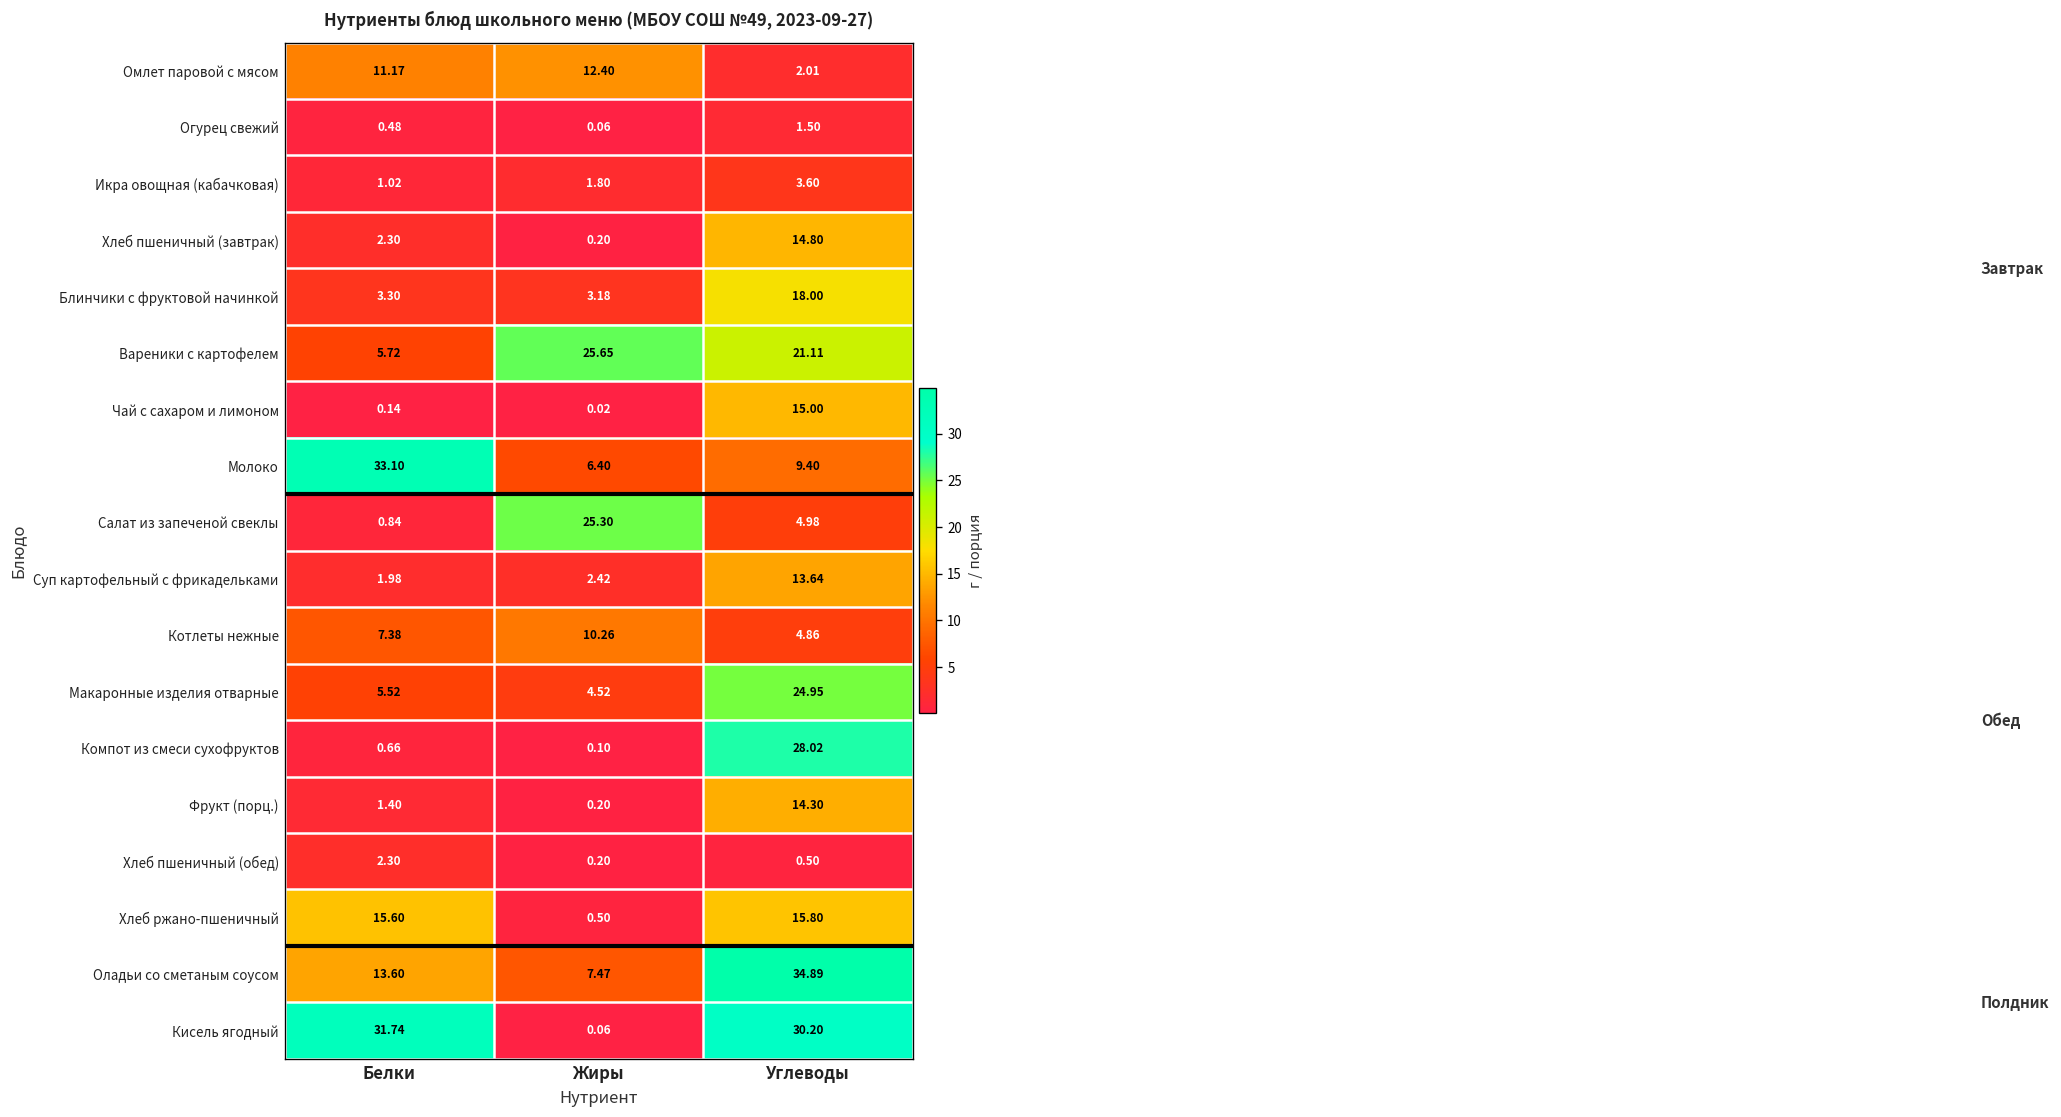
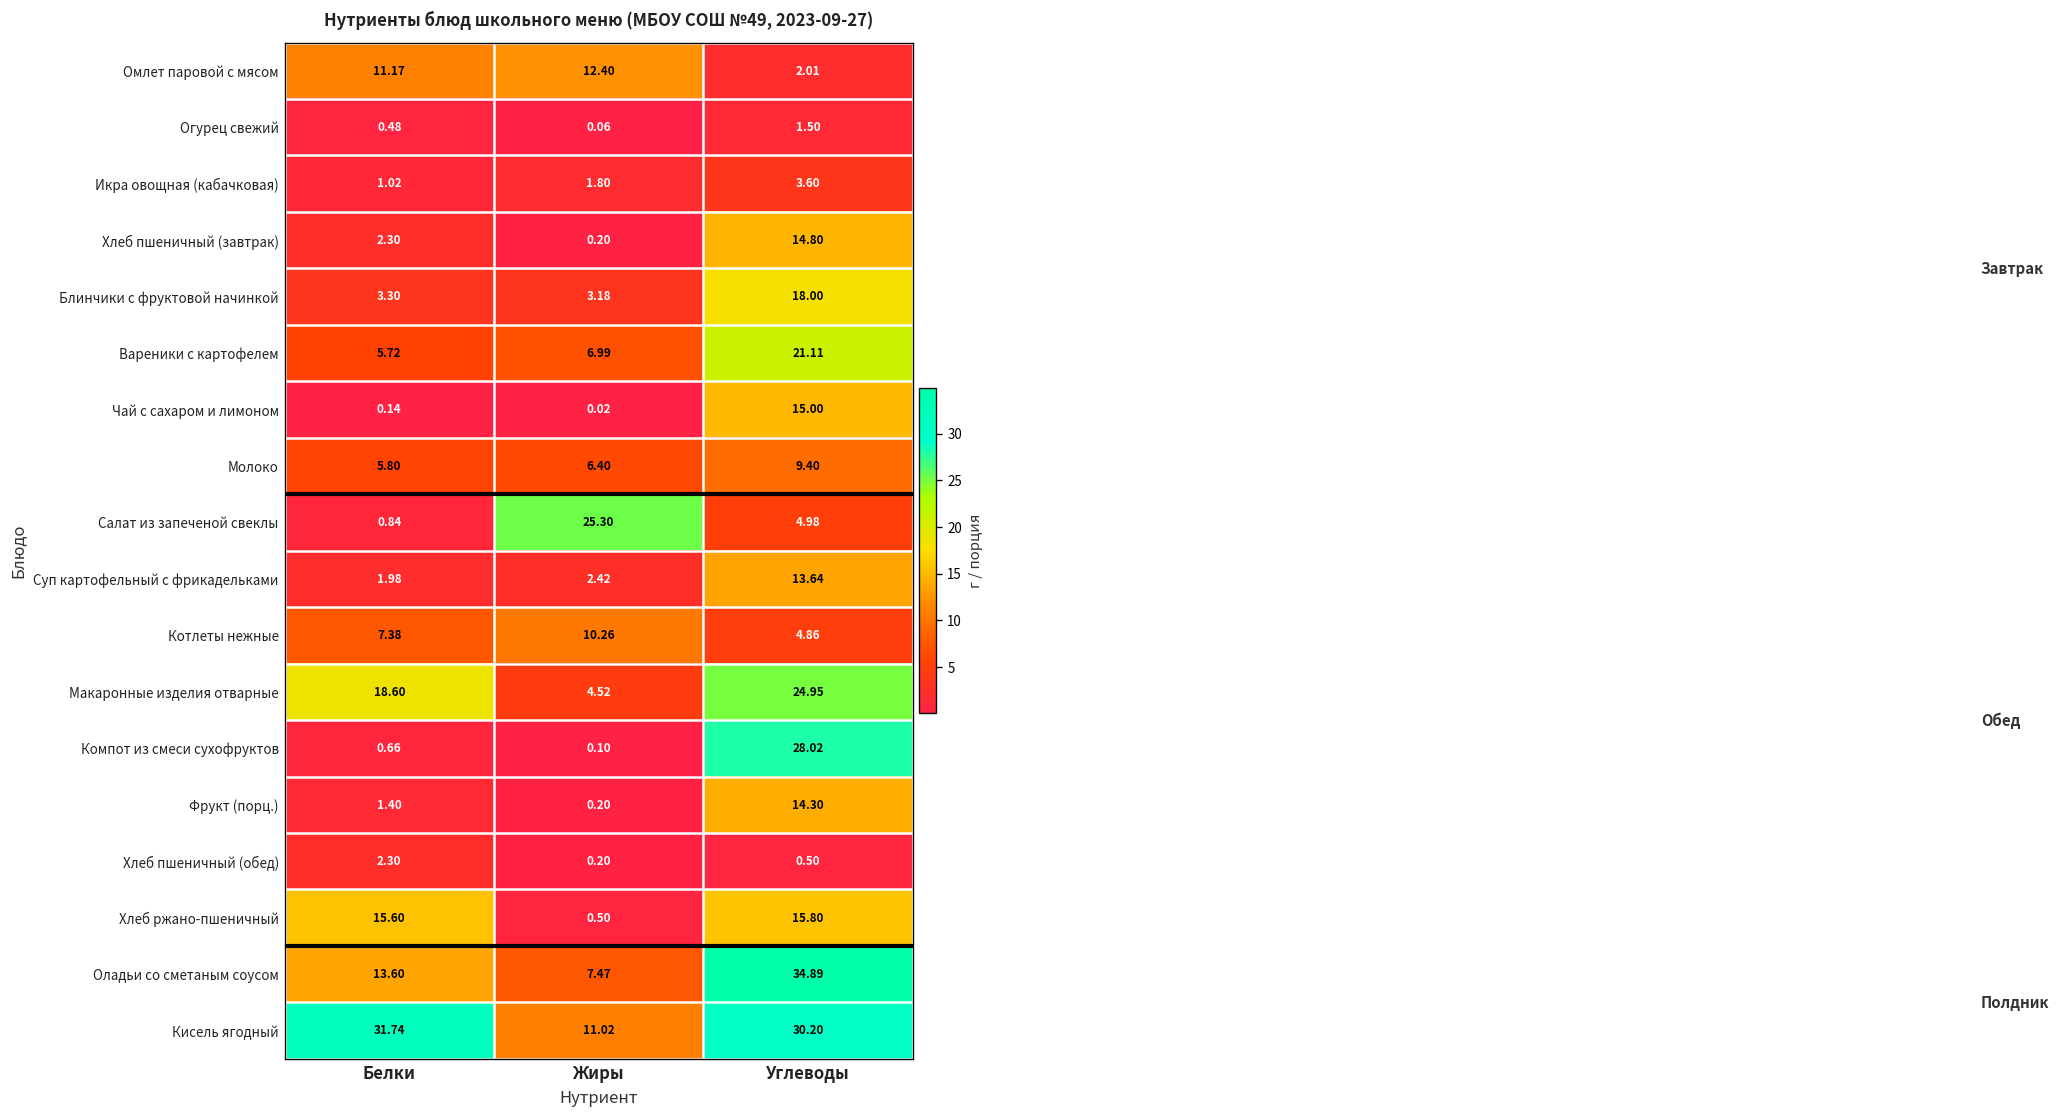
Вареники с картофелем, Жиры: 25.65 -> 6.99
Молоко, Белки: 33.10 -> 5.80
Макаронные изделия отварные, Белки: 5.52 -> 18.60
Кисель ягодный, Жиры: 0.06 -> 11.02
